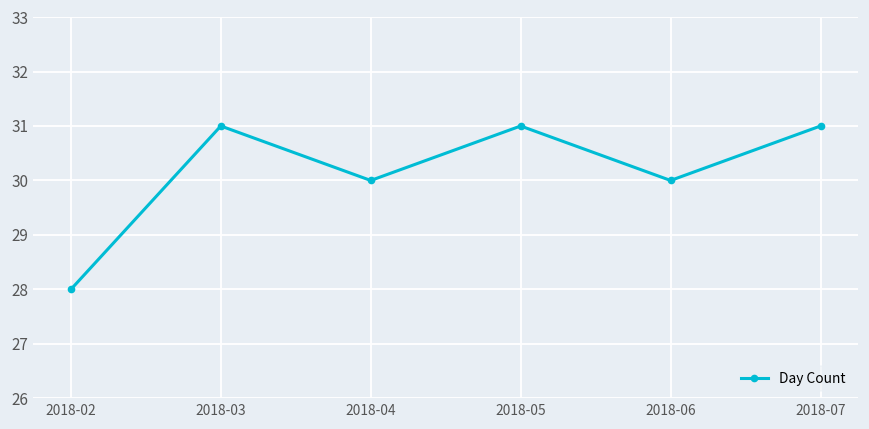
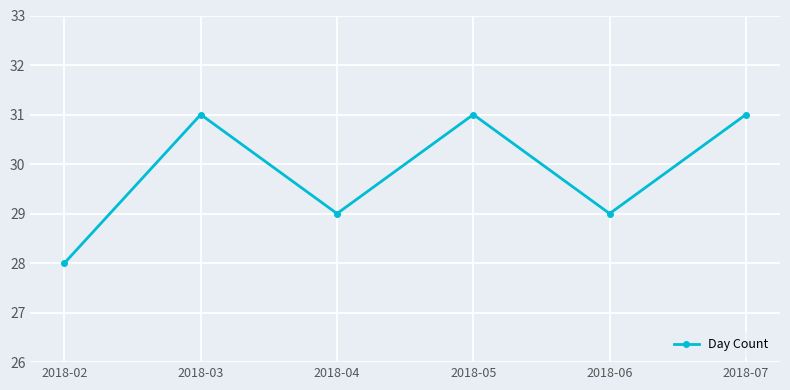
2018-04: 30 -> 29
2018-06: 30 -> 29
